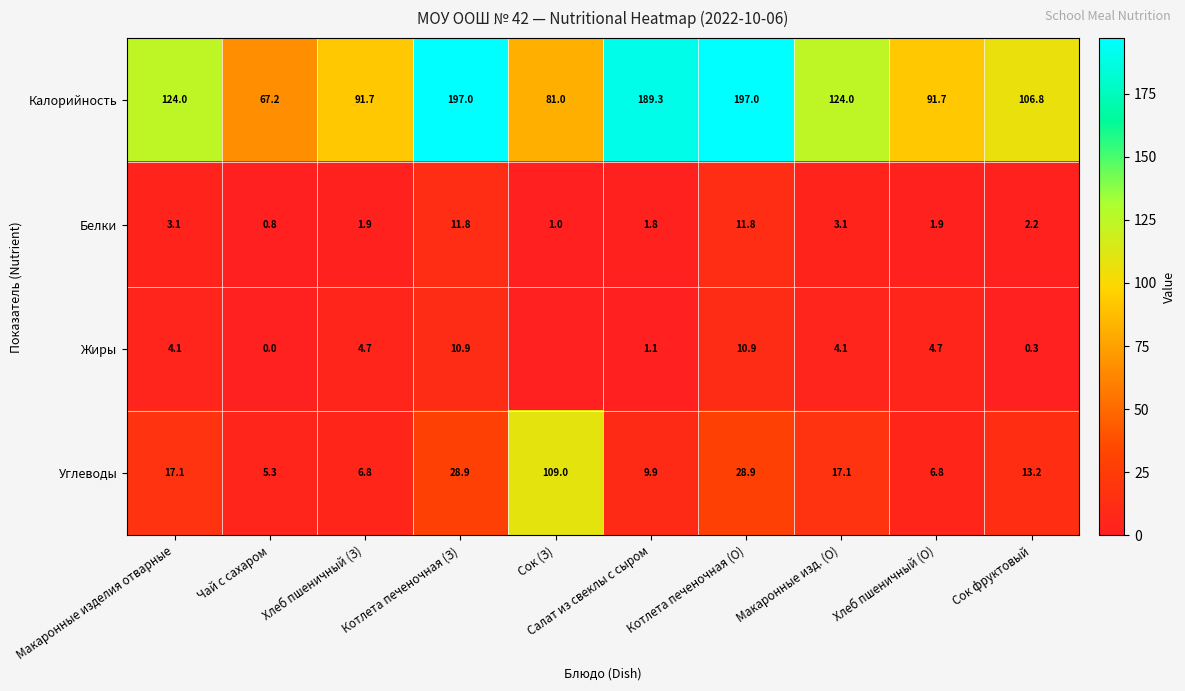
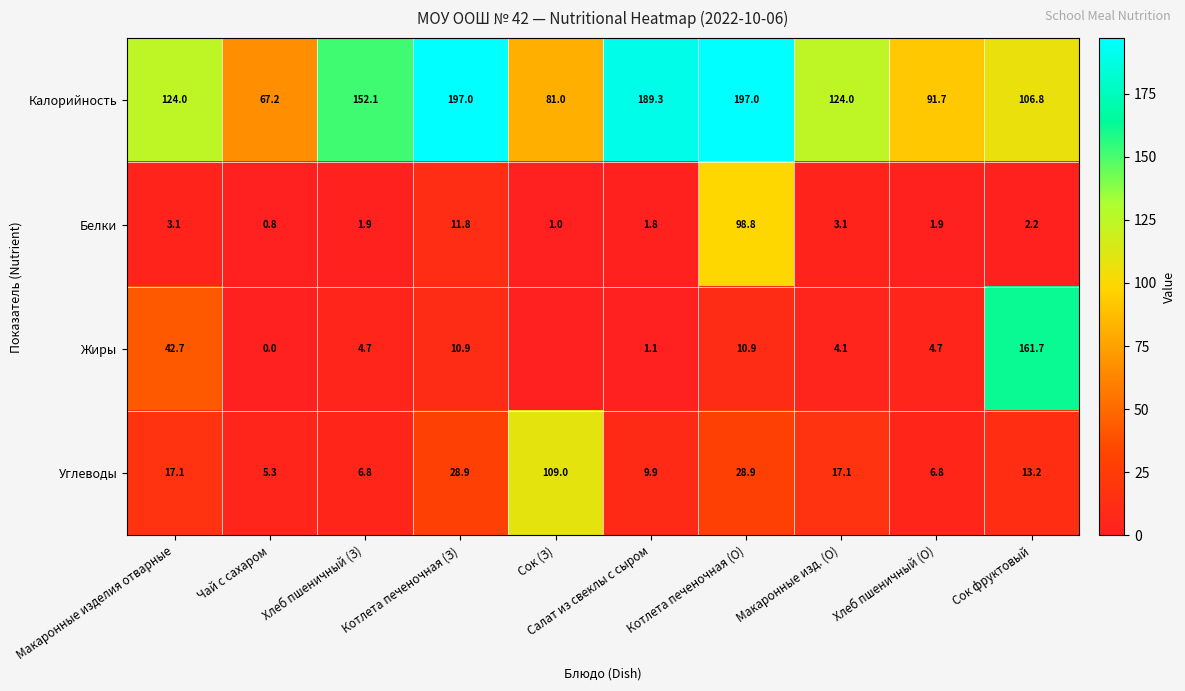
Калорийность, Хлеб пшеничный (З): 91.7 -> 152.1
Белки, Котлета печеночная (О): 11.8 -> 98.8
Жиры, Макаронные изделия отварные: 4.1 -> 42.7
Жиры, Сок фруктовый: 0.3 -> 161.7
